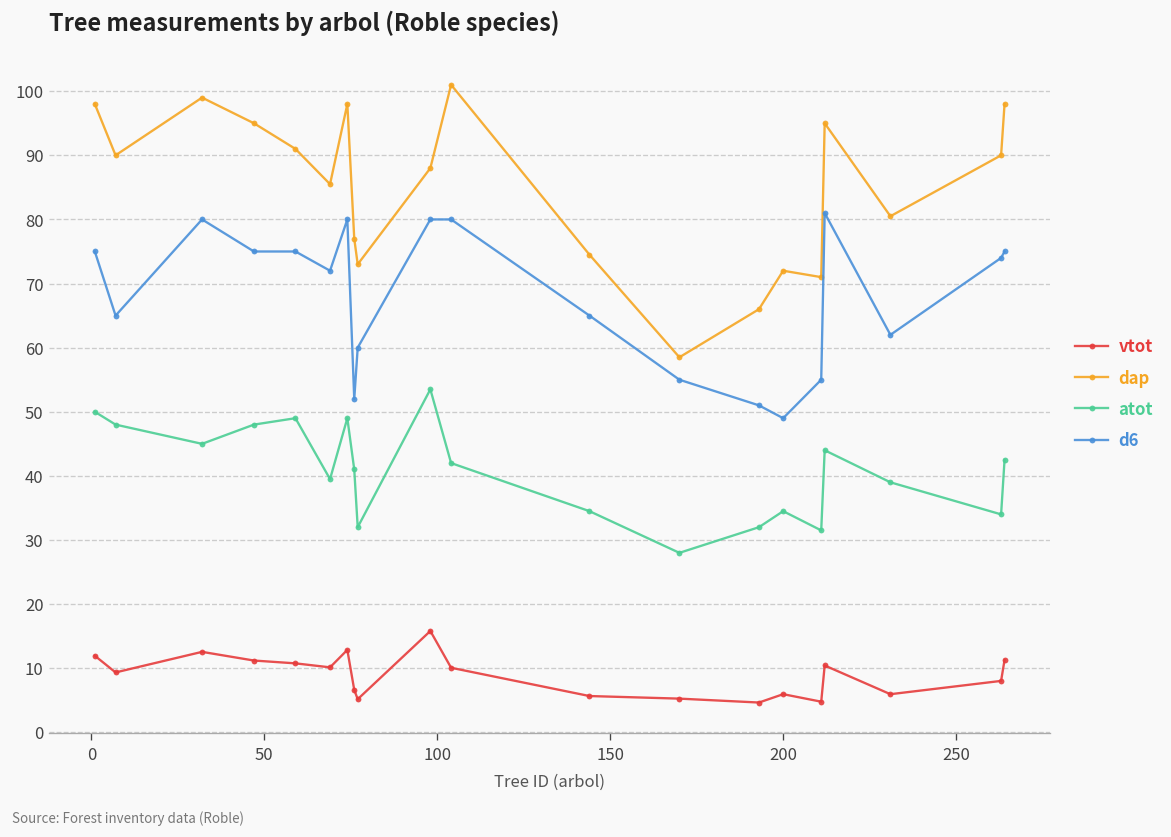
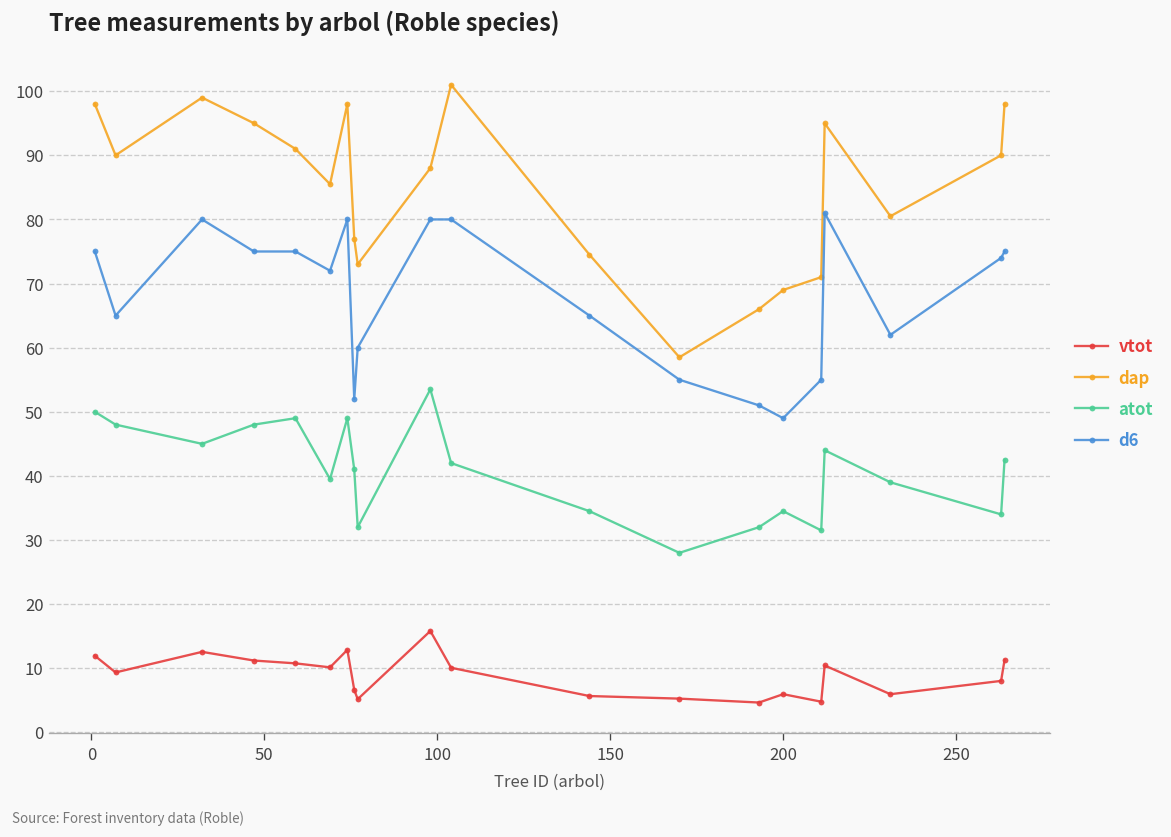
dap, 200: 72 -> 69
